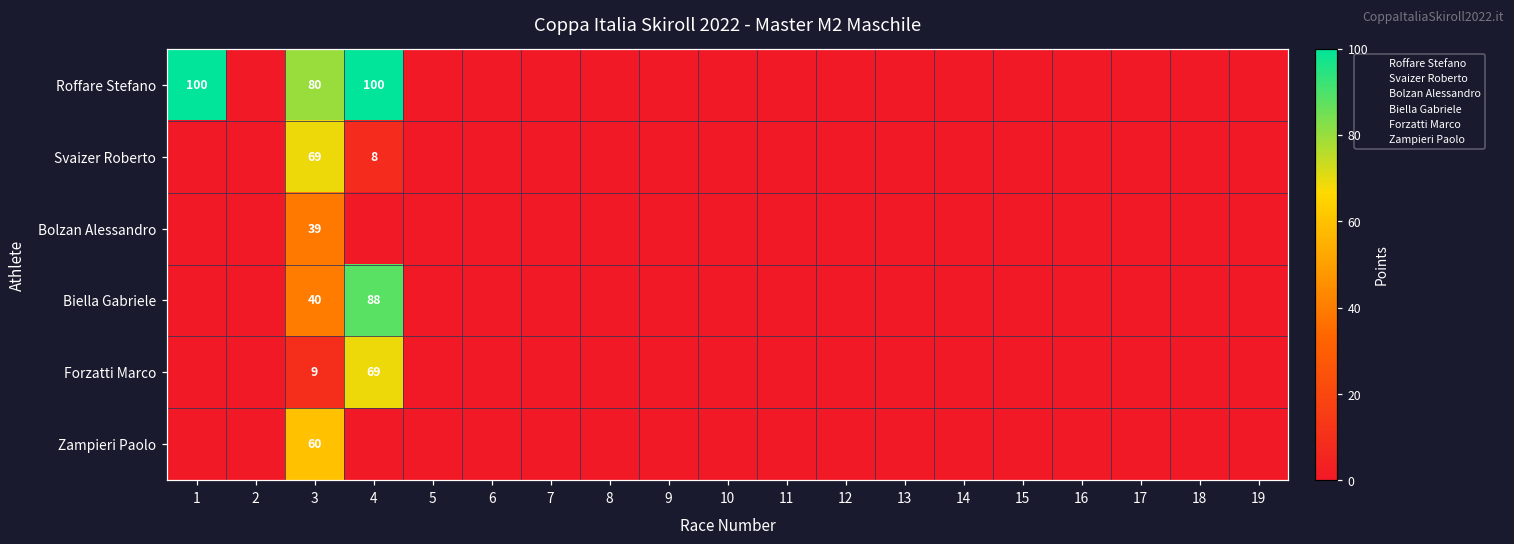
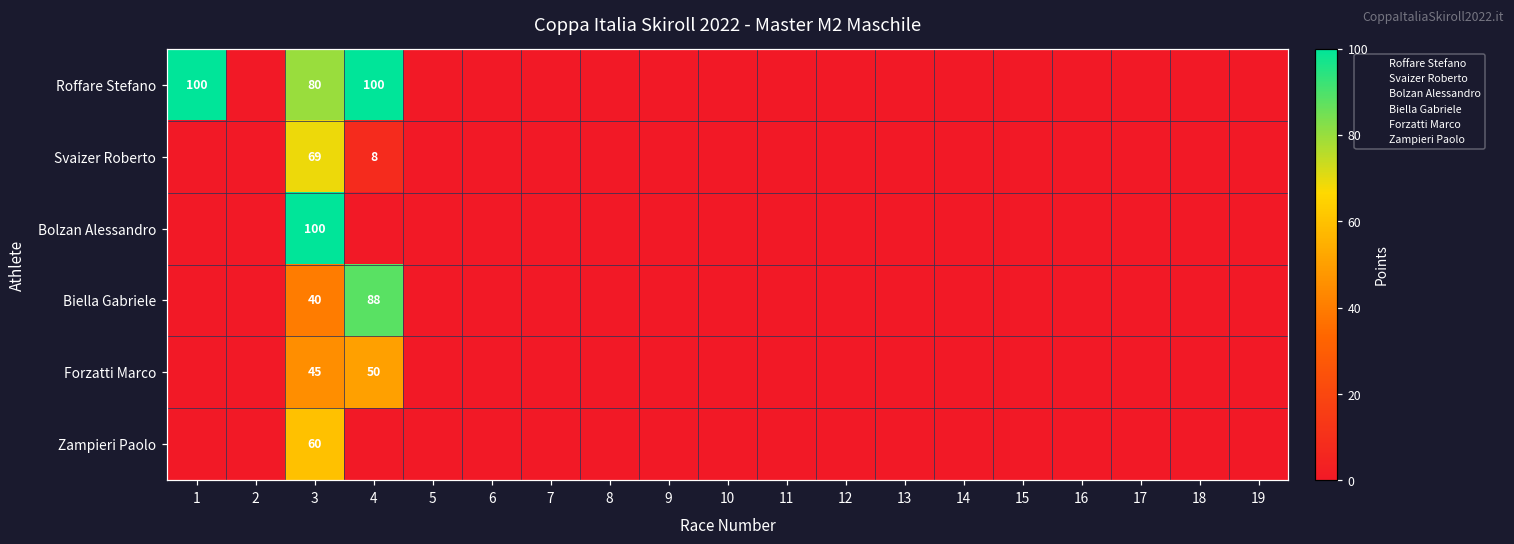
Bolzan Alessandro, 3: 39 -> 100
Forzatti Marco, 3: 9 -> 45
Forzatti Marco, 4: 69 -> 50
